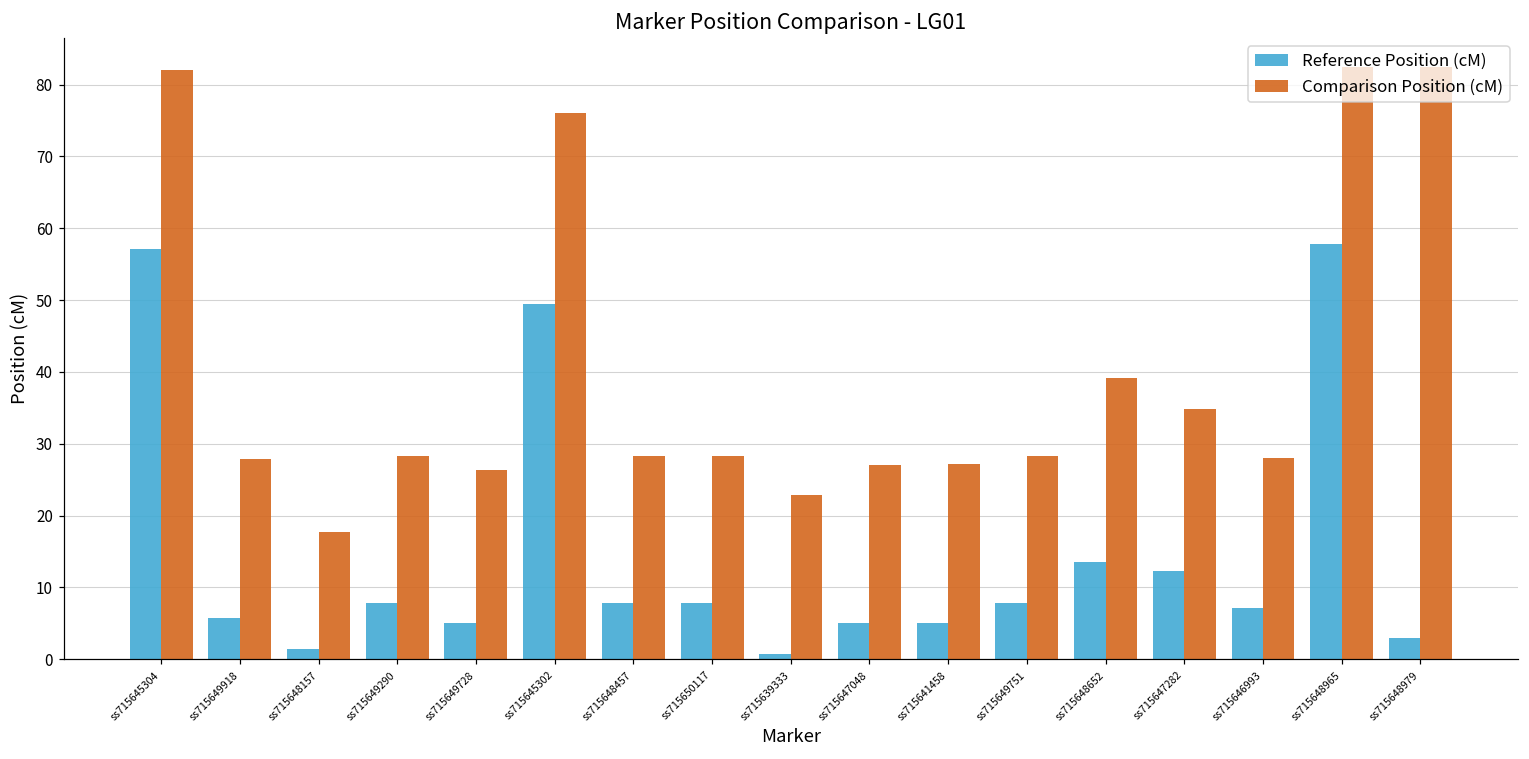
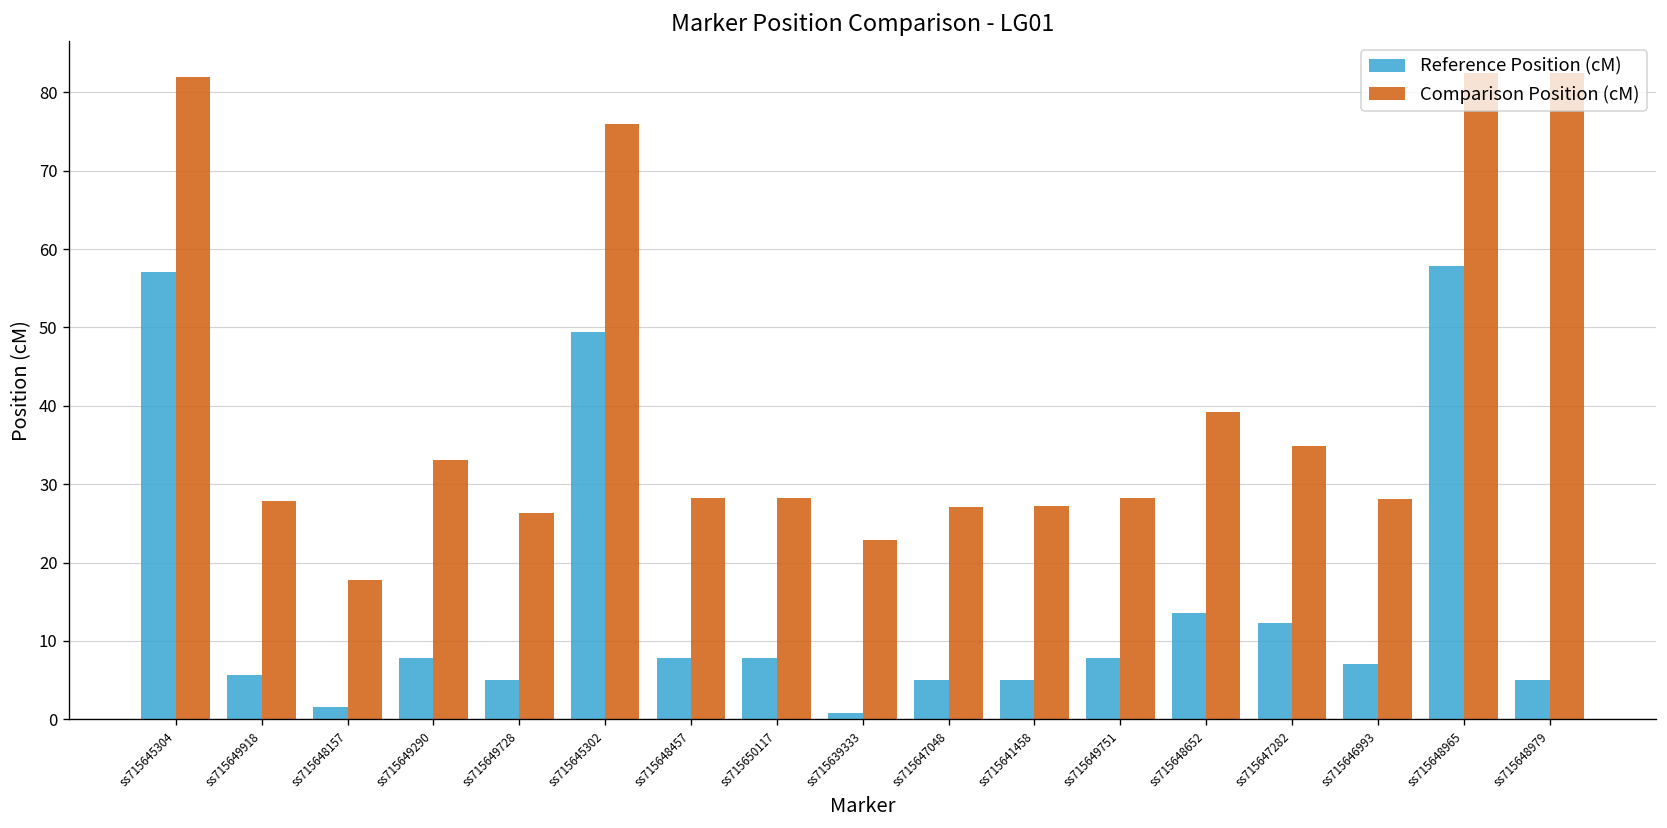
Comparison Position (cM), ss715649290: 28 -> 33
Reference Position (cM), ss715648979: 3 -> 5
